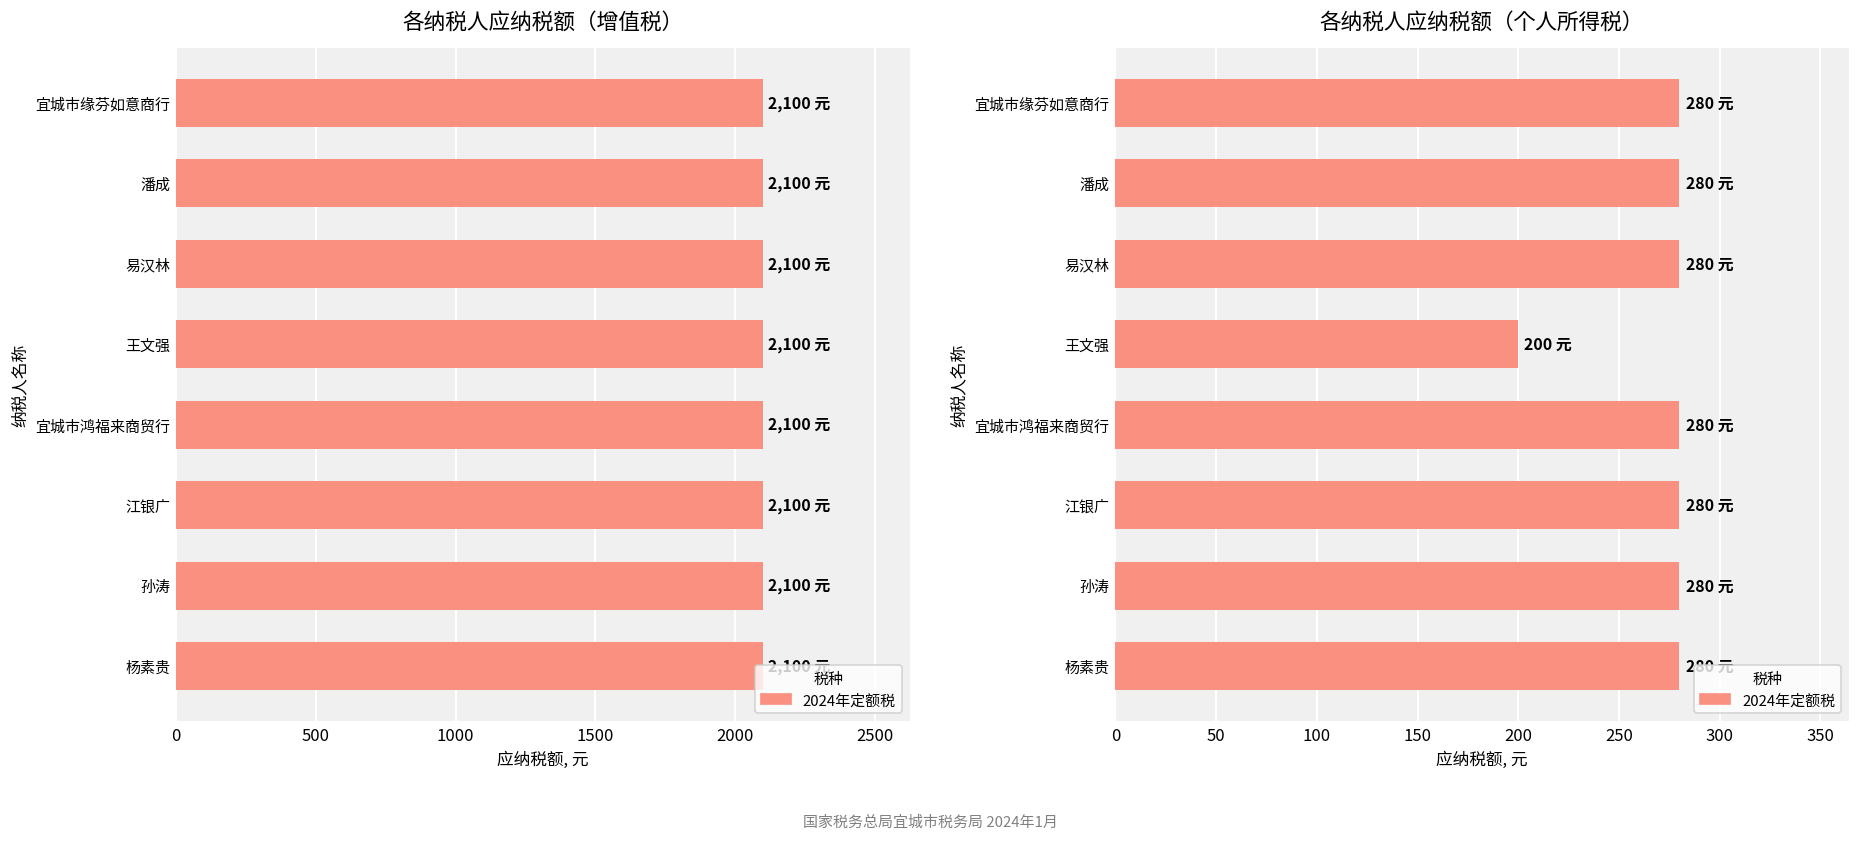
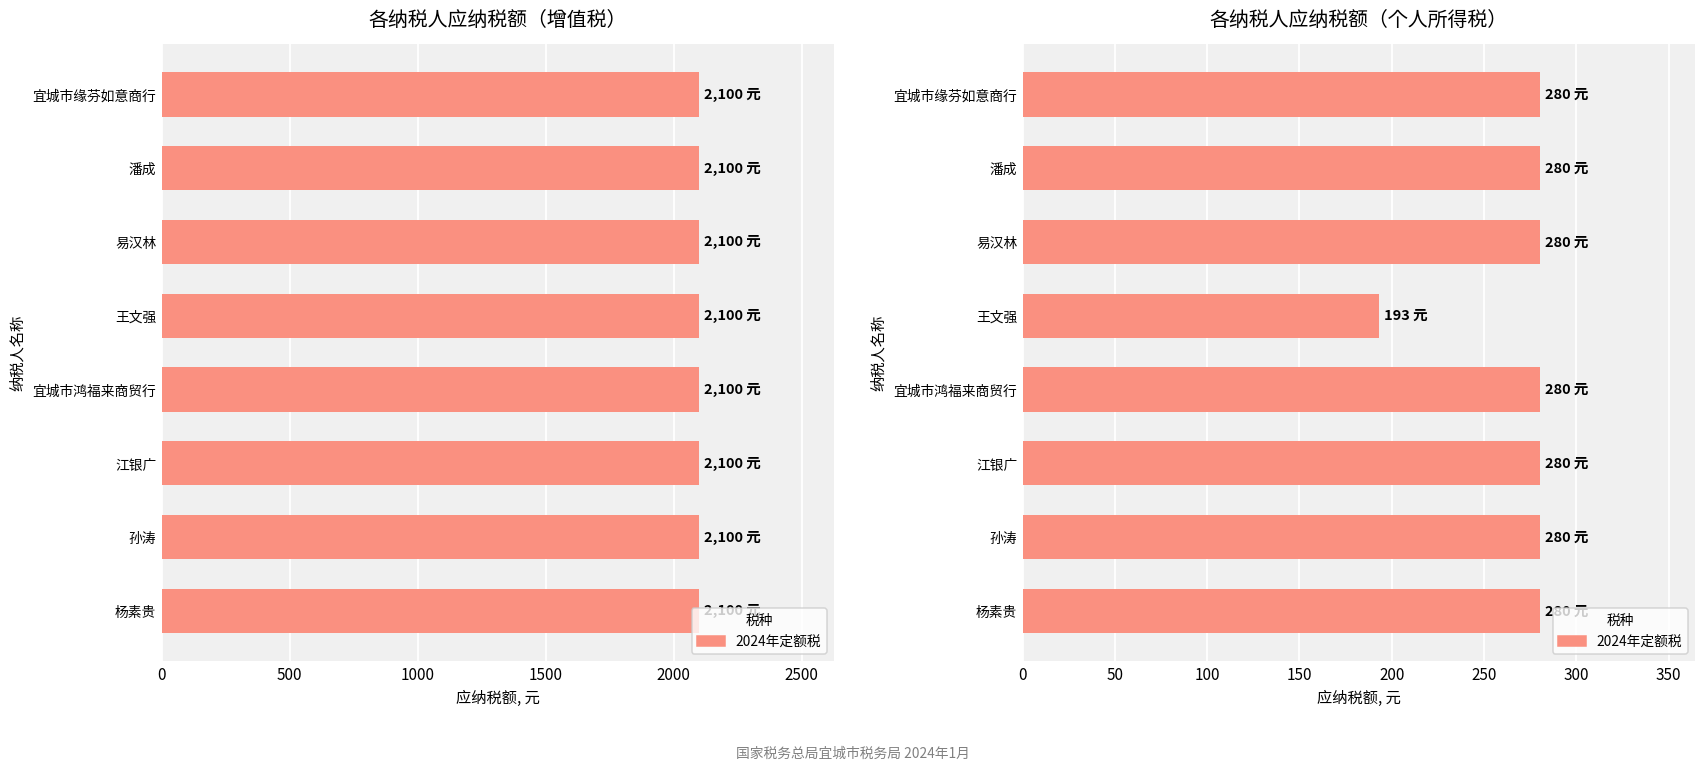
各纳税人应纳税额（个人所得税）, 王文强: 200 -> 193
